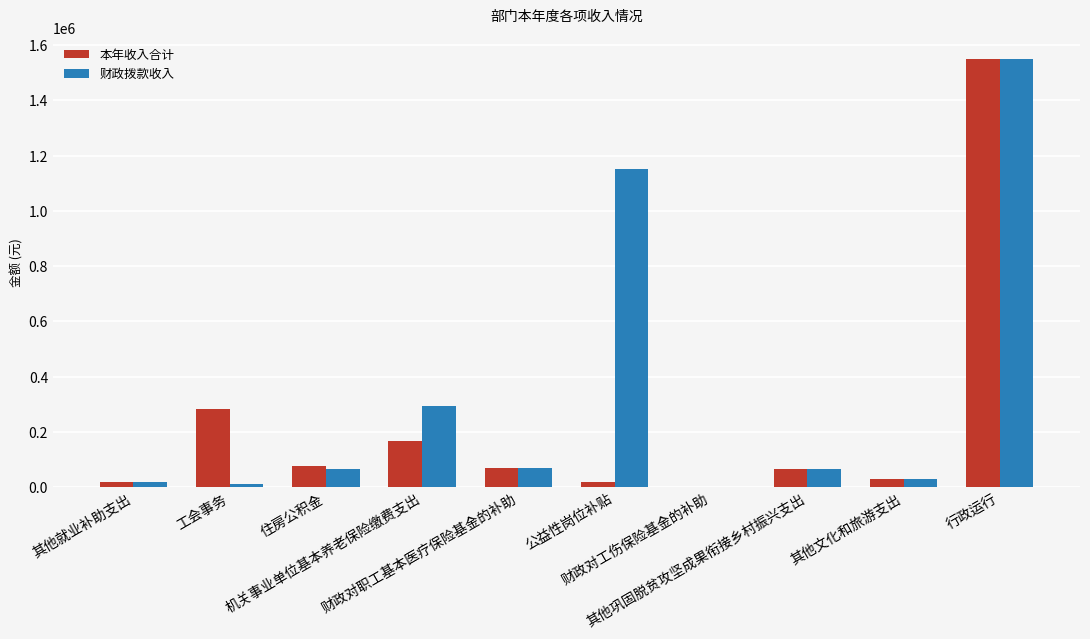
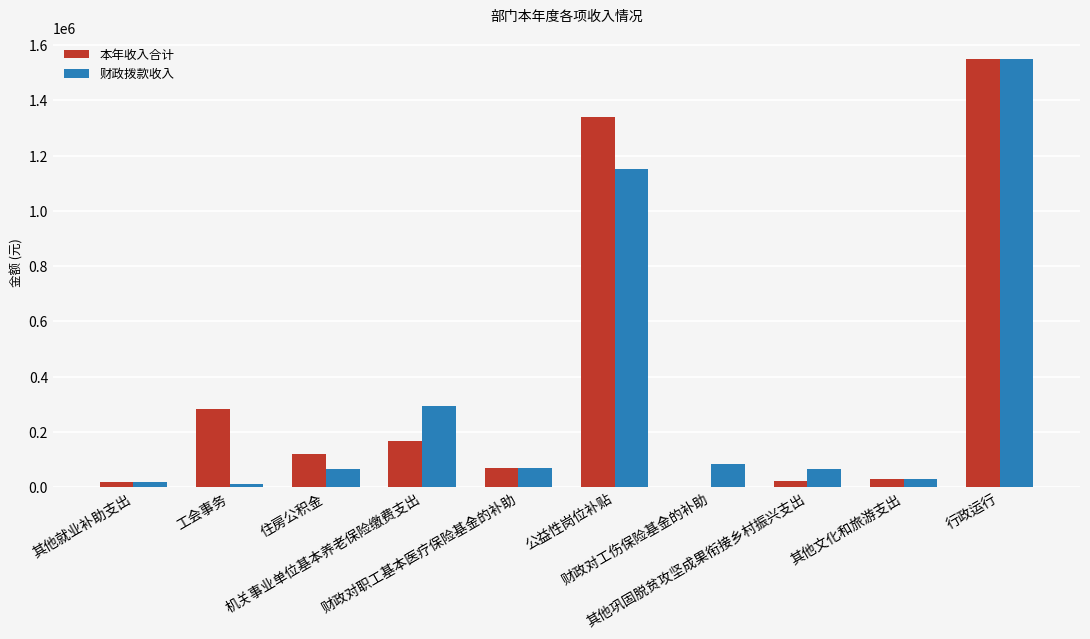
本年收入合计, 住房公积金: 80000 -> 120000
本年收入合计, 公益性岗位补贴: 20000 -> 1340000
财政拨款收入, 财政对工伤保险基金的补助: 0 -> 80000
本年收入合计, 其他巩固脱贫攻坚成果衔接乡村振兴支出: 70000 -> 20000
